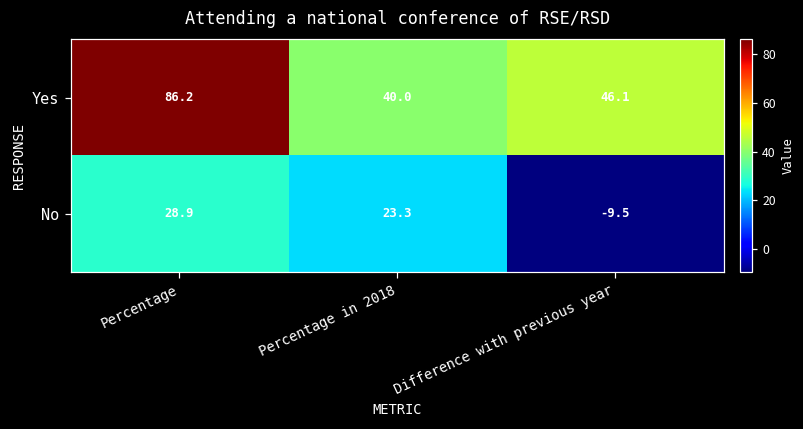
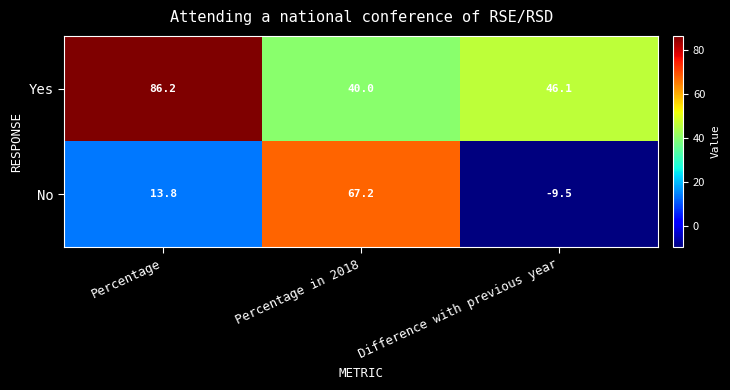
No, Percentage: 28.9 -> 13.8
No, Percentage in 2018: 23.3 -> 67.2
